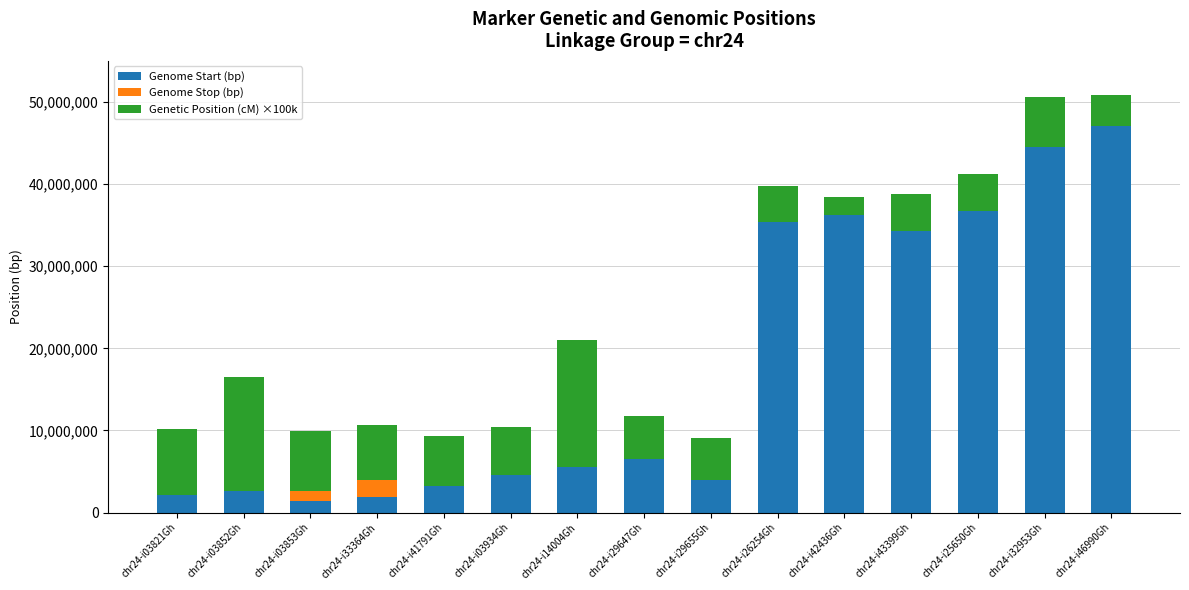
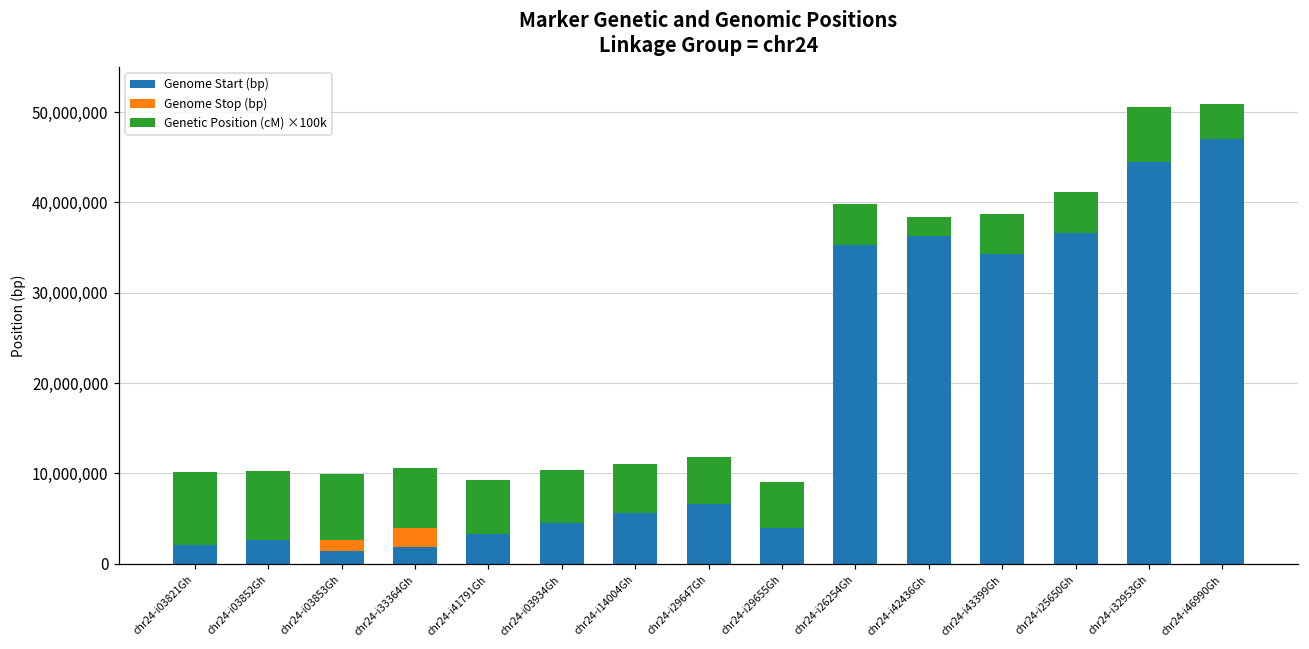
Genetic Position (cM) ×100k, chr24-i03852Gh: 14,000,000 -> 8,000,000
Genetic Position (cM) ×100k, chr24-i14004Gh: 15,000,000 -> 5,000,000
